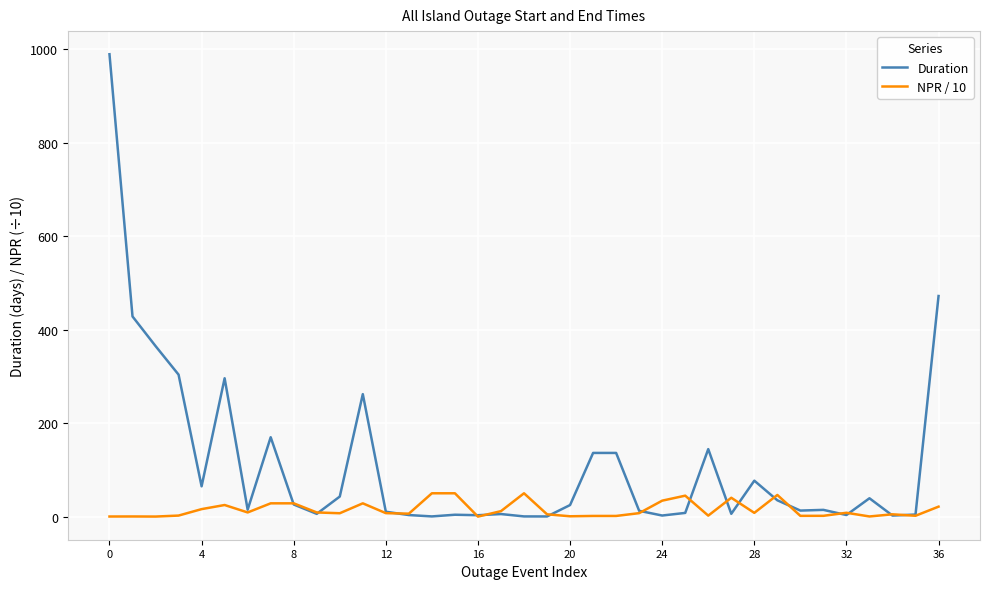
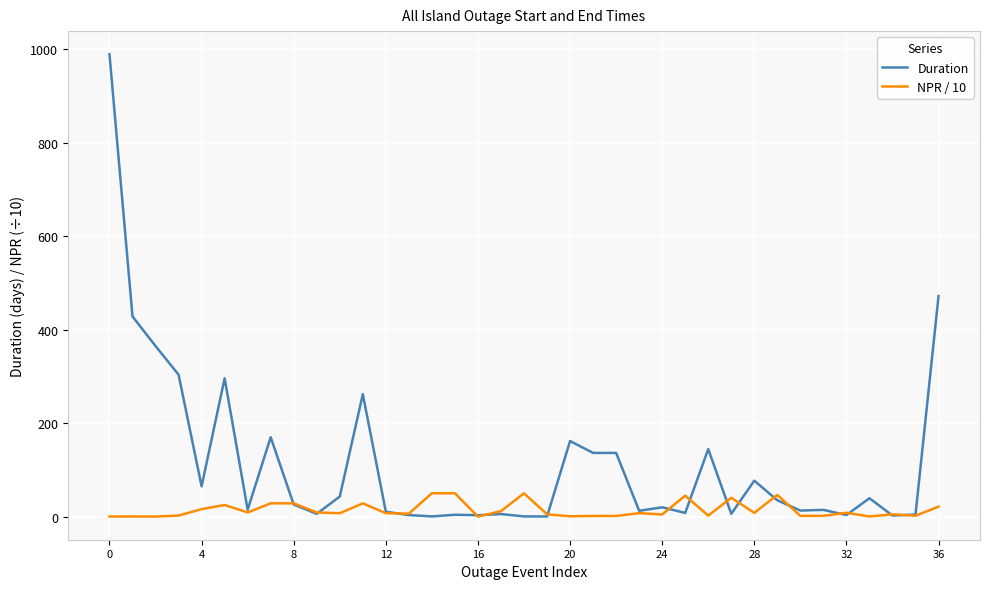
Duration, 20: 20 -> 160
Duration, 24: 0 -> 20
NPR / 10, 24: 30 -> 0
